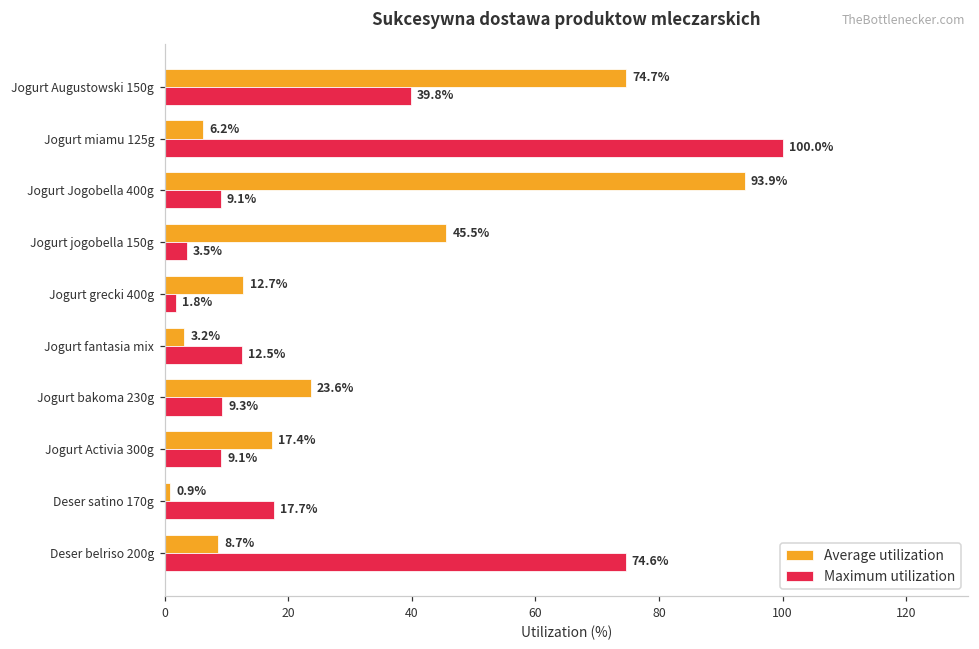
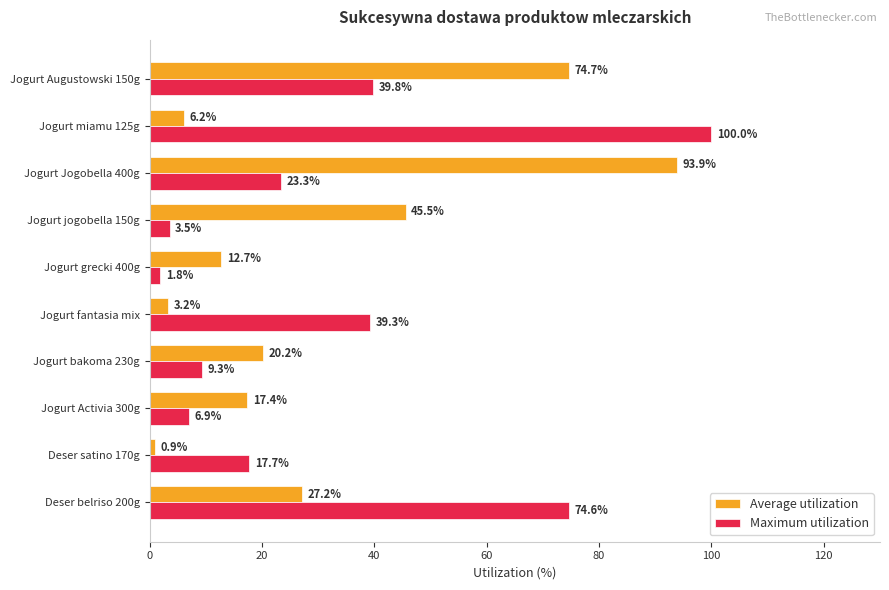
Maximum utilization, Jogurt Jogobella 400g: 9.1% -> 23.3%
Maximum utilization, Jogurt fantasia mix: 12.5% -> 39.3%
Average utilization, Jogurt bakoma 230g: 23.6% -> 20.2%
Maximum utilization, Jogurt Activia 300g: 9.1% -> 6.9%
Average utilization, Deser belriso 200g: 8.7% -> 27.2%
